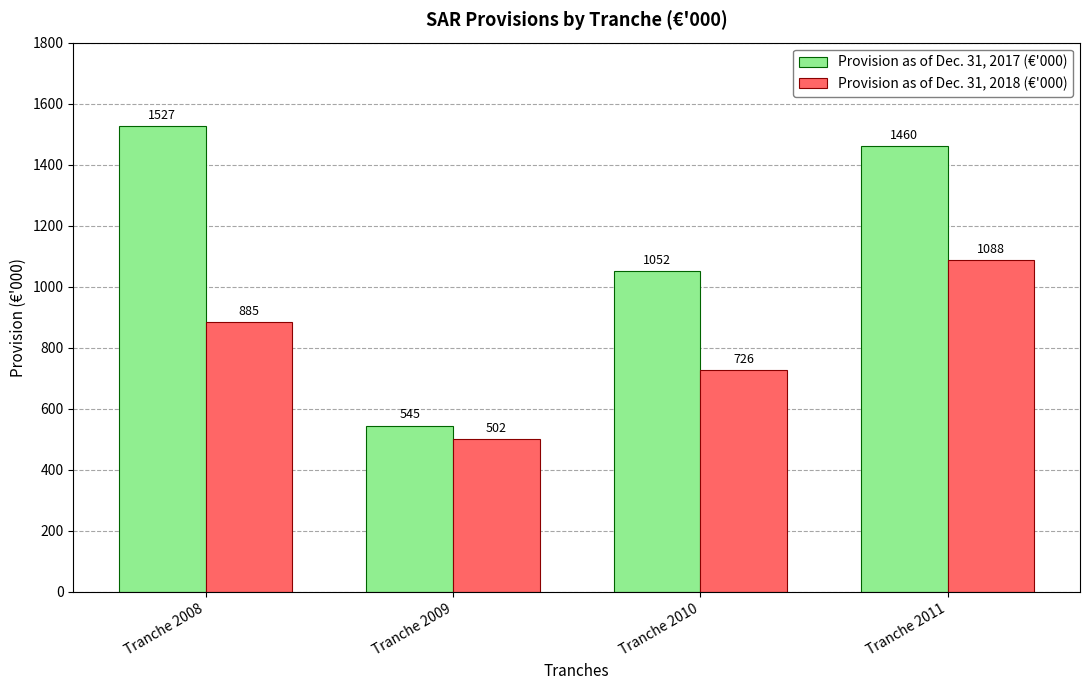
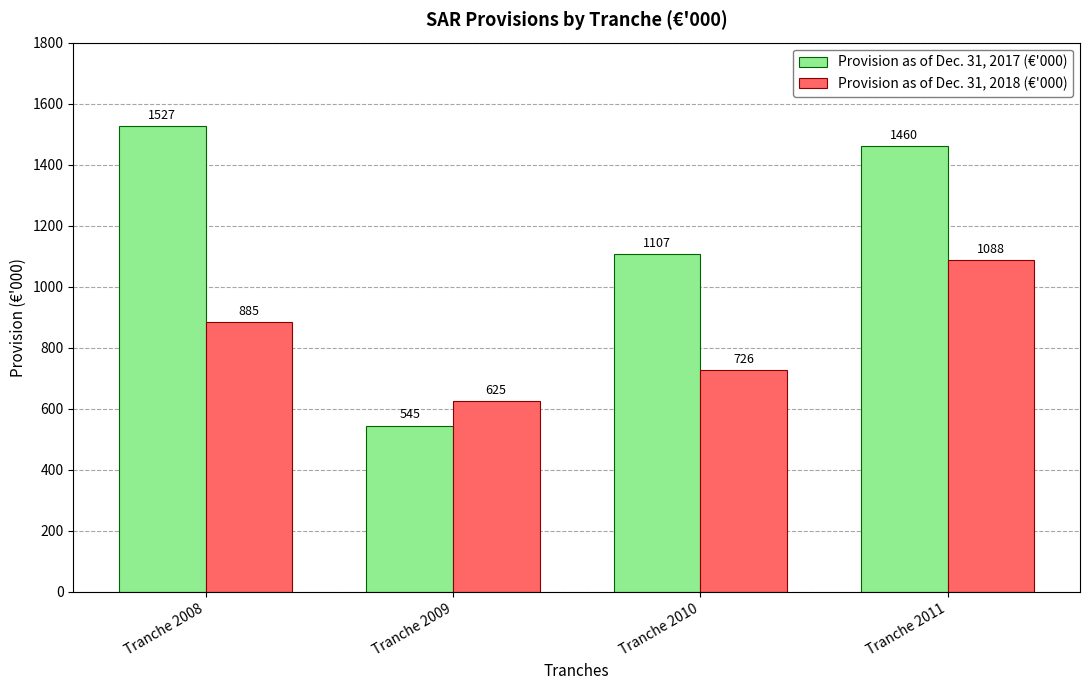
Provision as of Dec. 31, 2018 (€'000), Tranche 2009: 502 -> 625
Provision as of Dec. 31, 2017 (€'000), Tranche 2010: 1052 -> 1107
